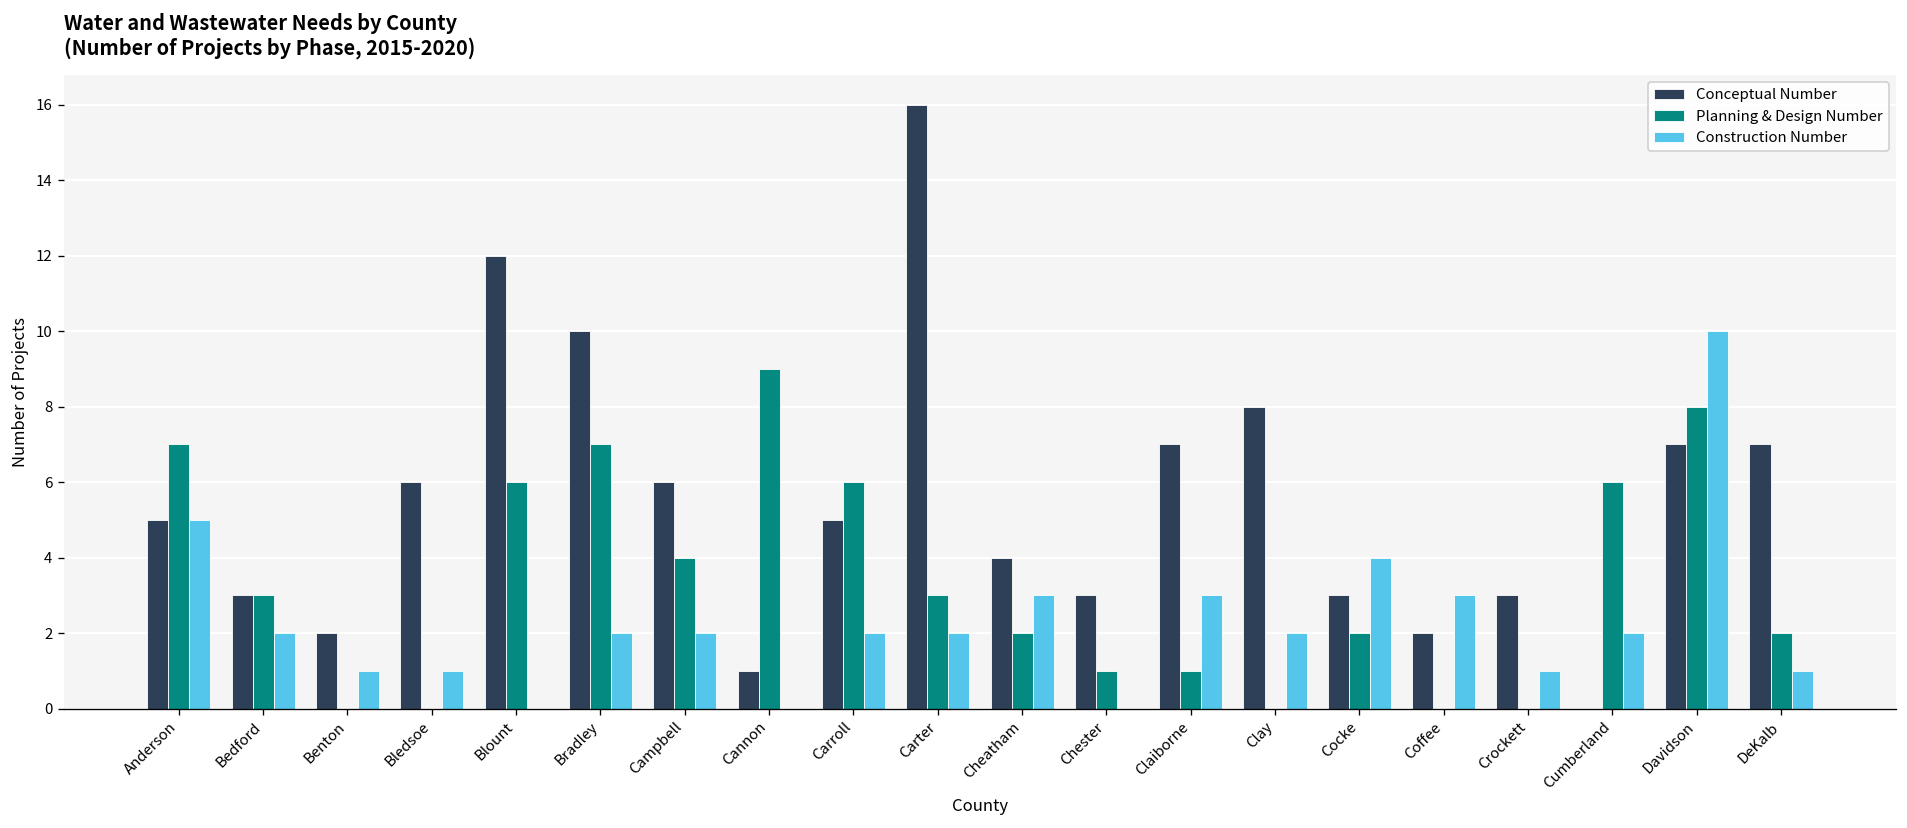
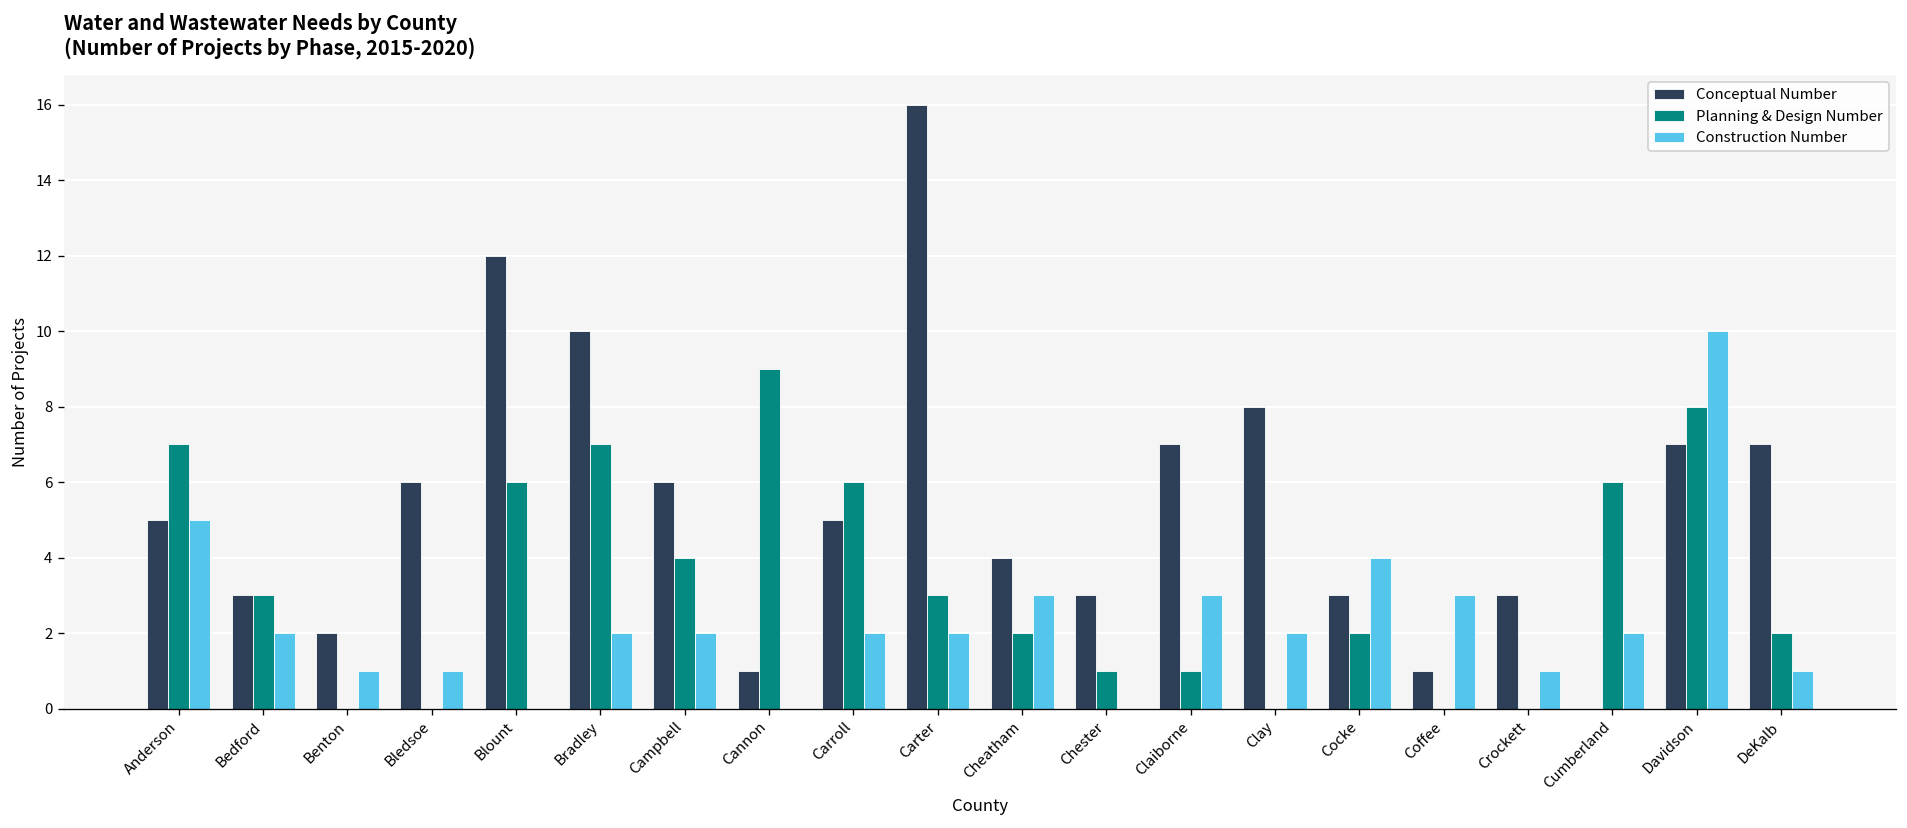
Conceptual Number, Coffee: 2 -> 1
